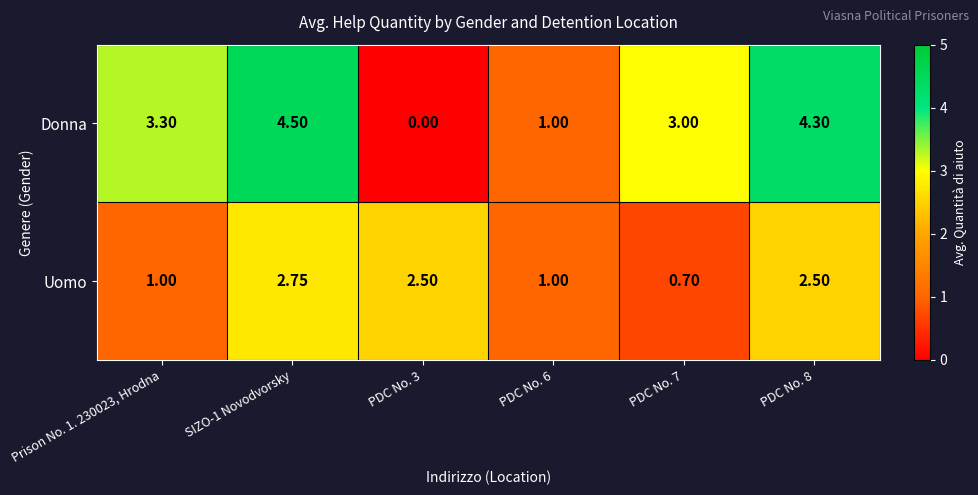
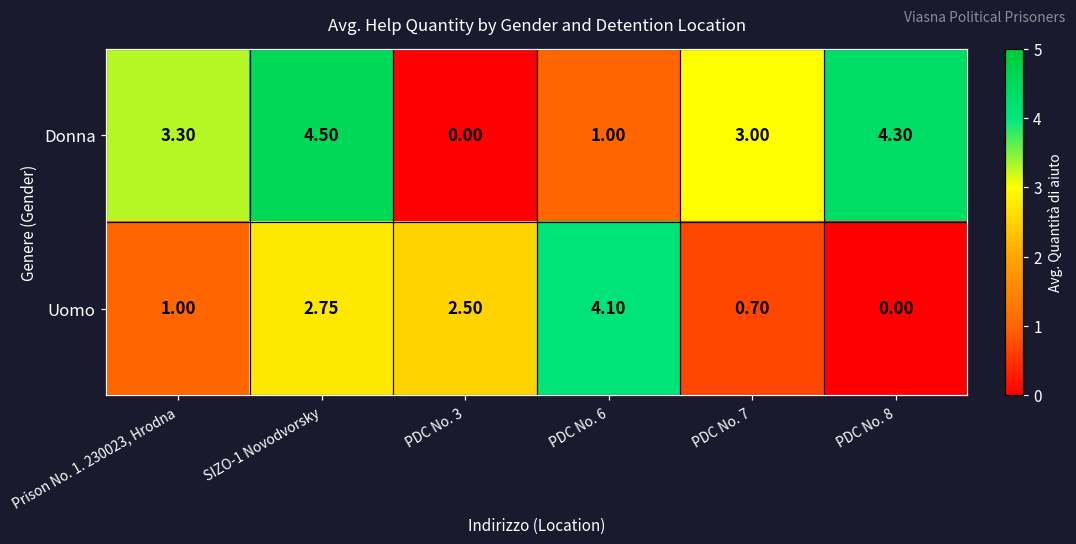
Uomo, PDC No. 6: 1.00 -> 4.10
Uomo, PDC No. 8: 2.50 -> 0.00
